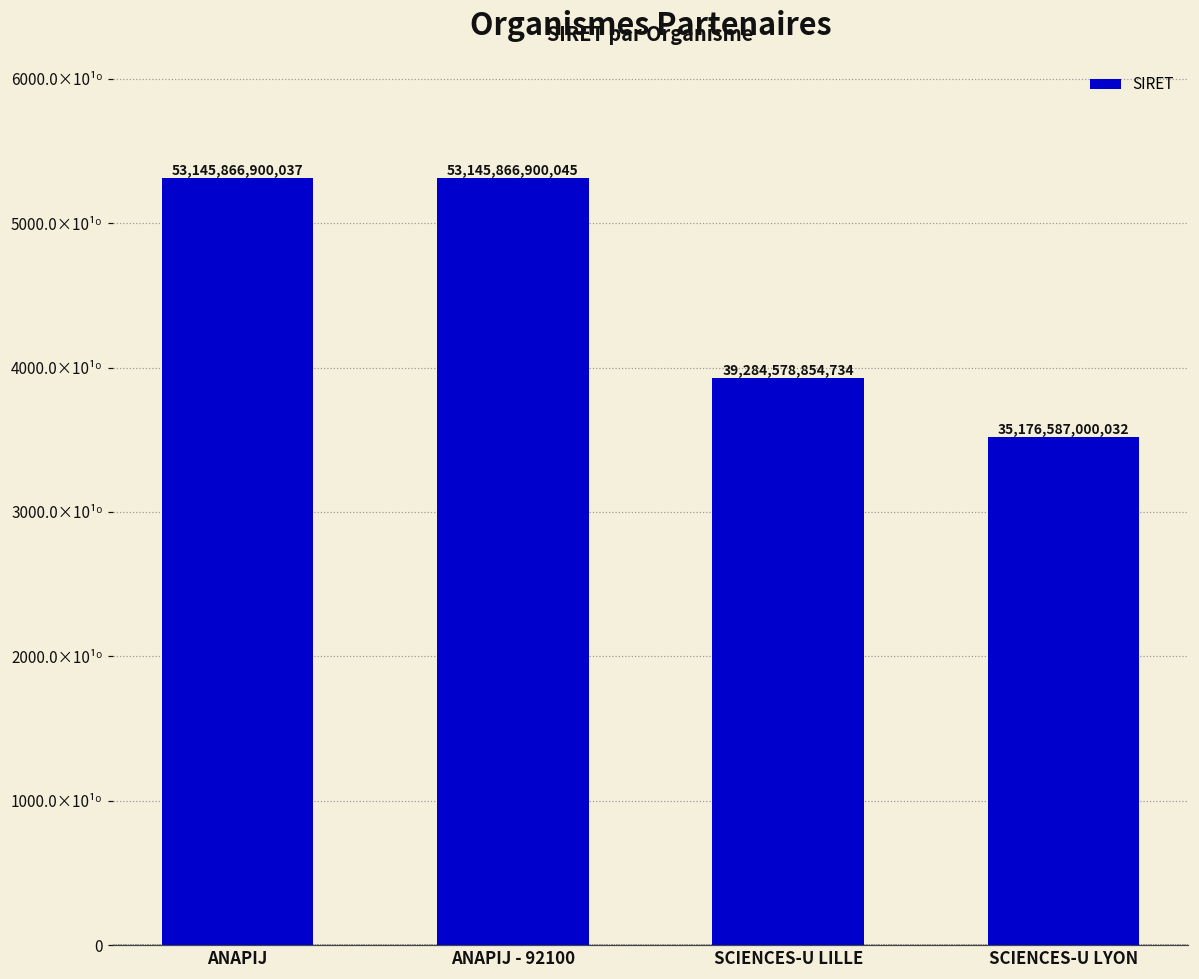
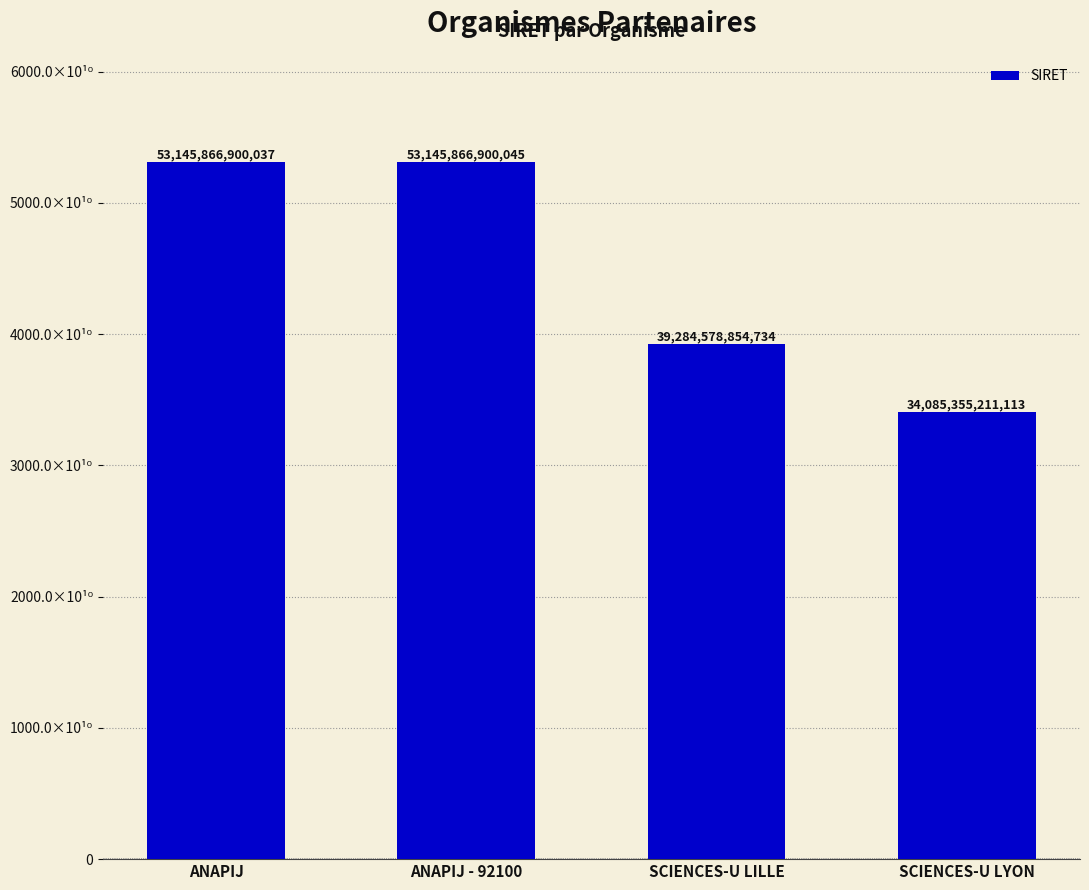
SCIENCES-U LYON: 35,176,587,000,032 -> 34,085,355,211,113
